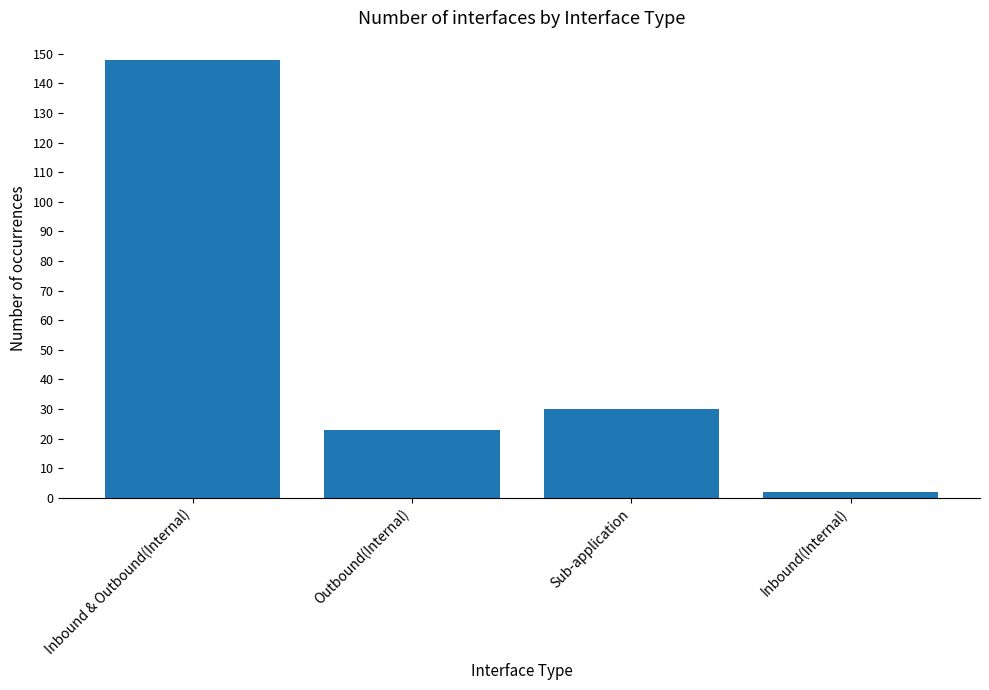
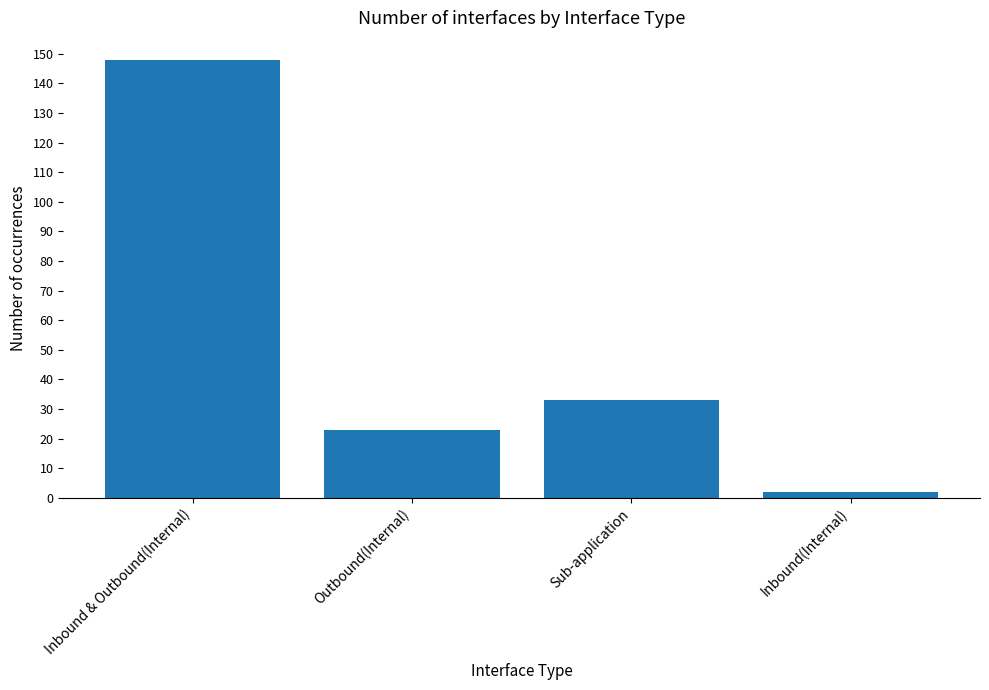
Sub-application: 30 -> 33
